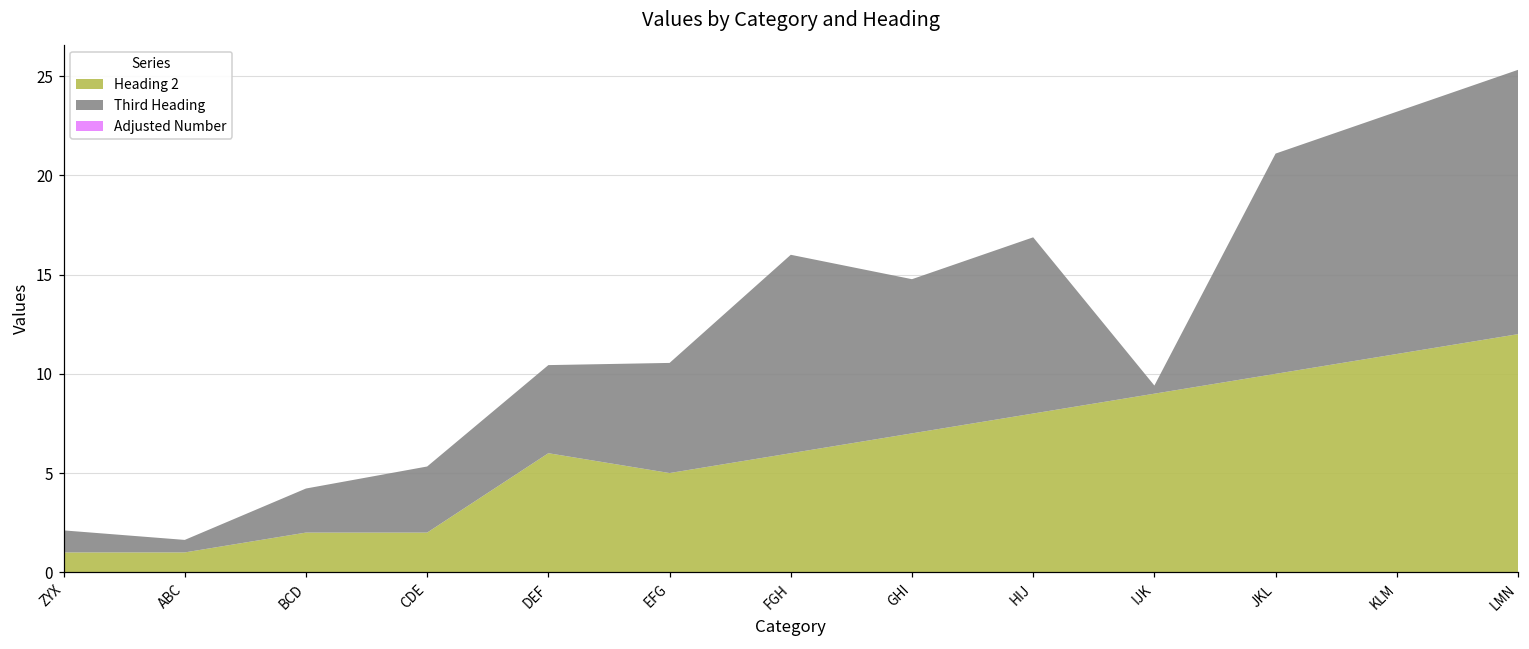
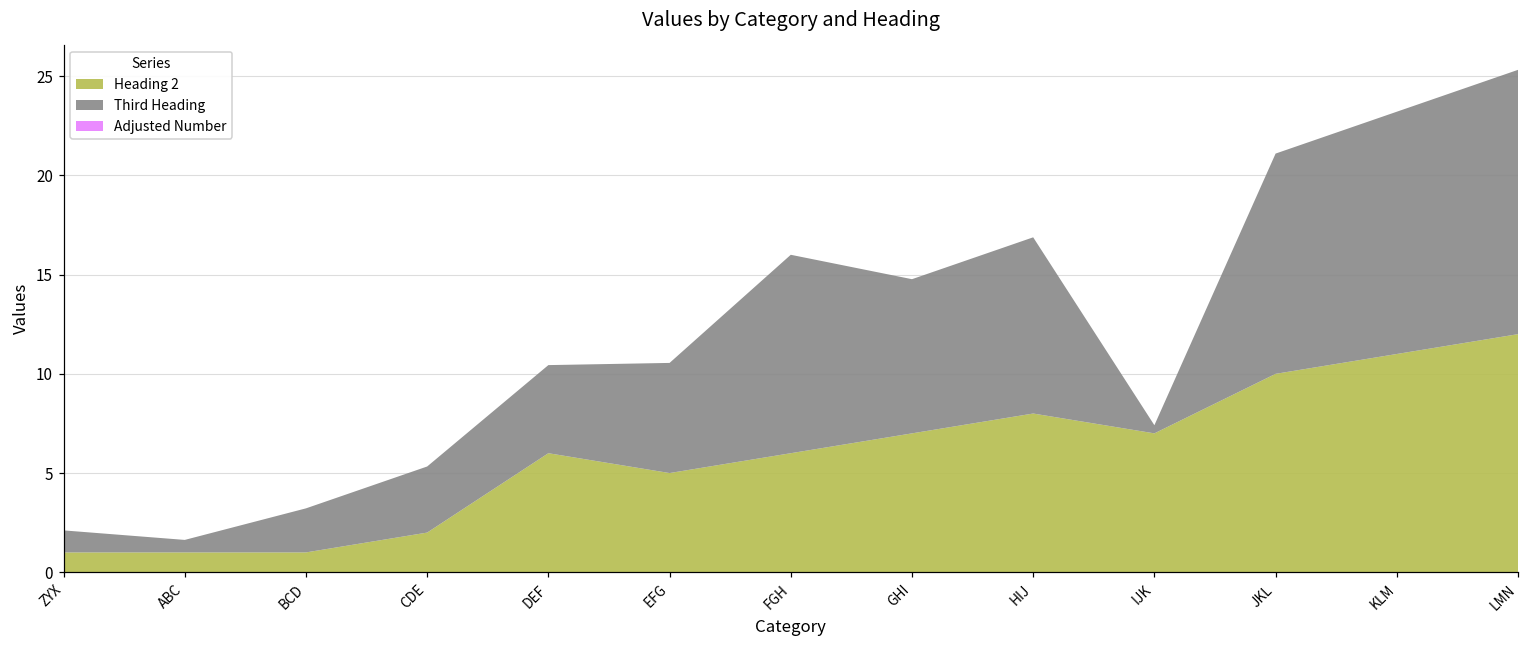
Heading 2, BCD: 2 -> 1
Heading 2, IJK: 9 -> 7
